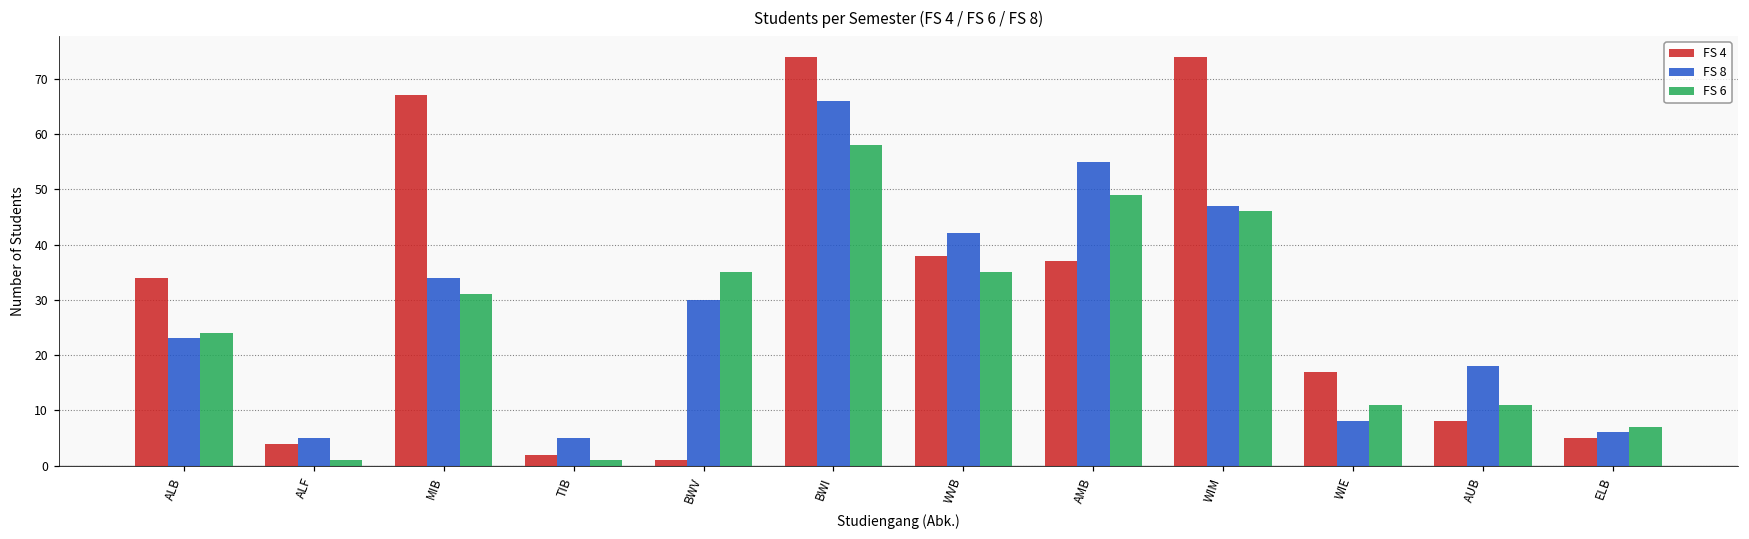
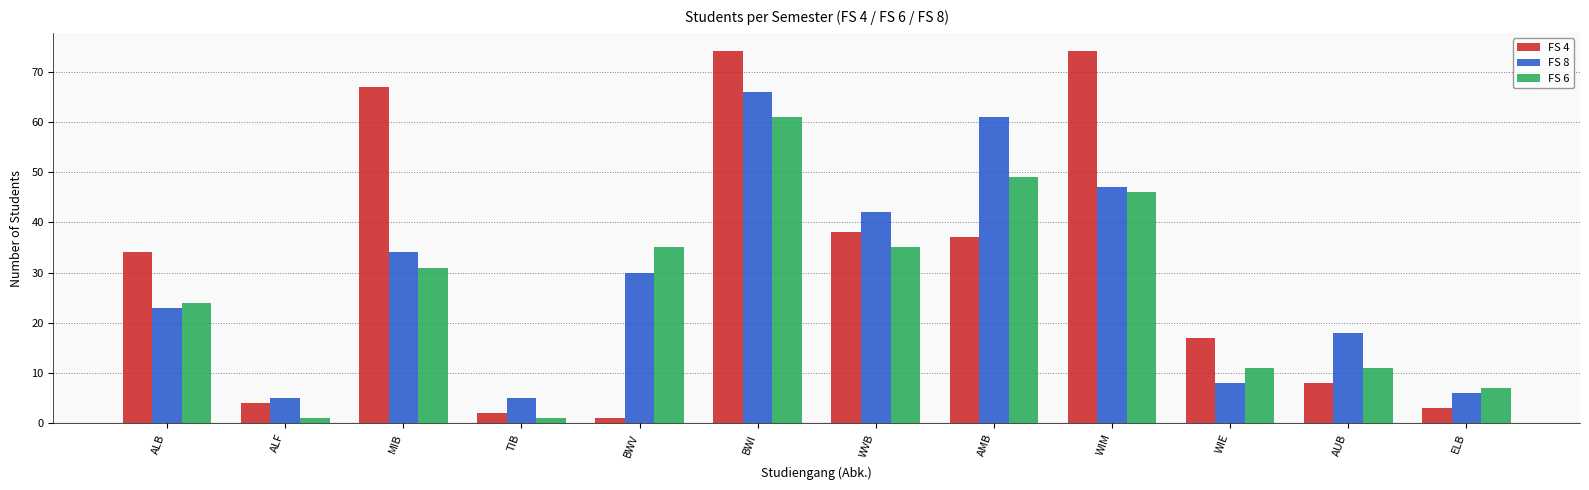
FS 6, BWI: 58 -> 61
FS 8, AMB: 55 -> 61
FS 4, ELB: 5 -> 3
